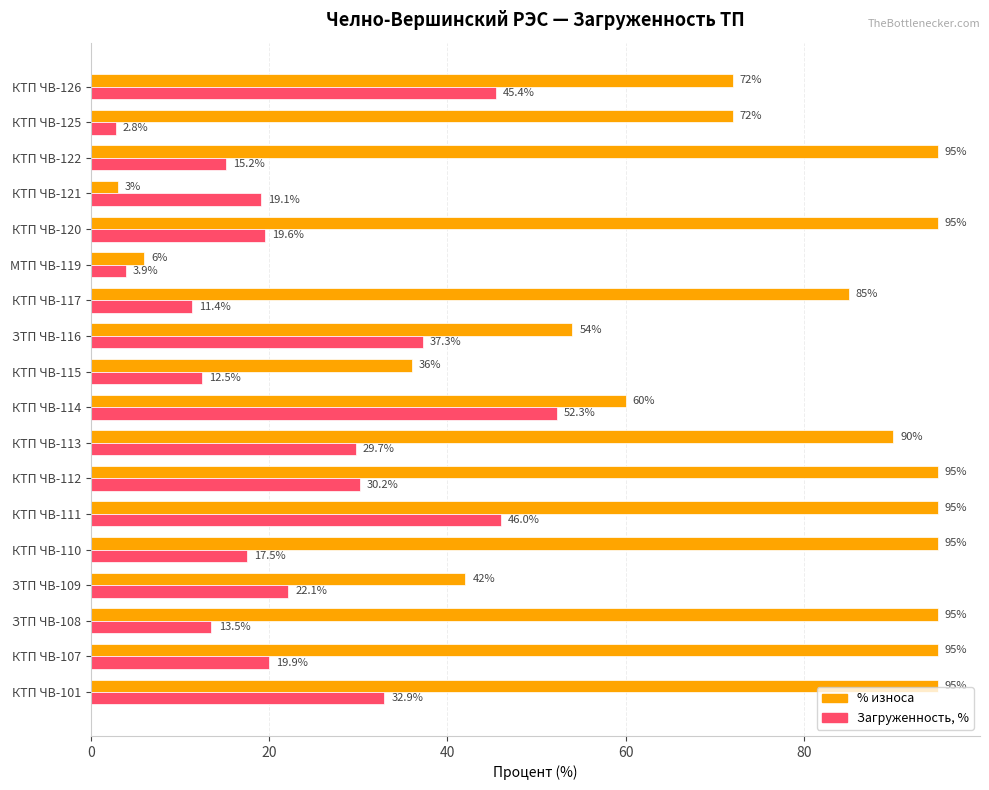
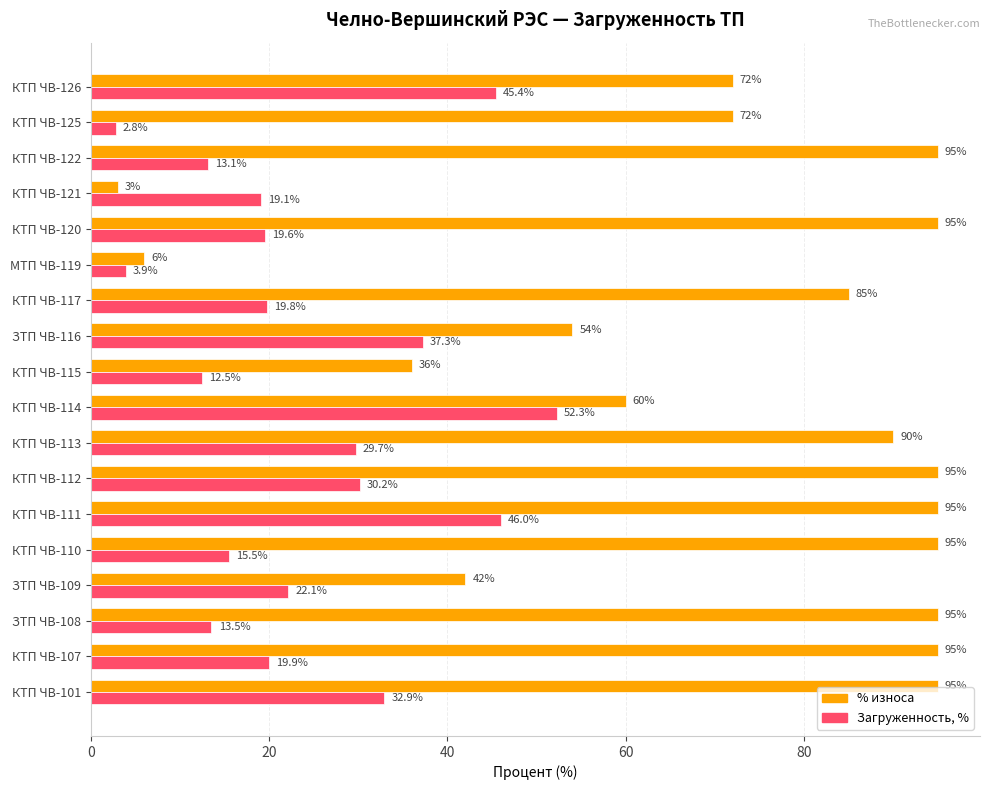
Загруженность, %, КТП ЧВ-122: 15.2% -> 13.1%
Загруженность, %, КТП ЧВ-117: 11.4% -> 19.8%
Загруженность, %, КТП ЧВ-110: 17.5% -> 15.5%
